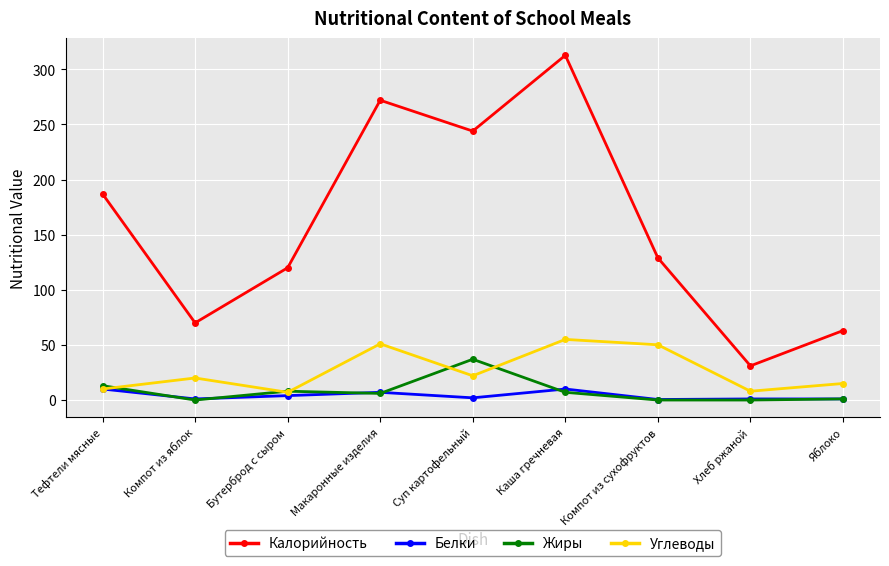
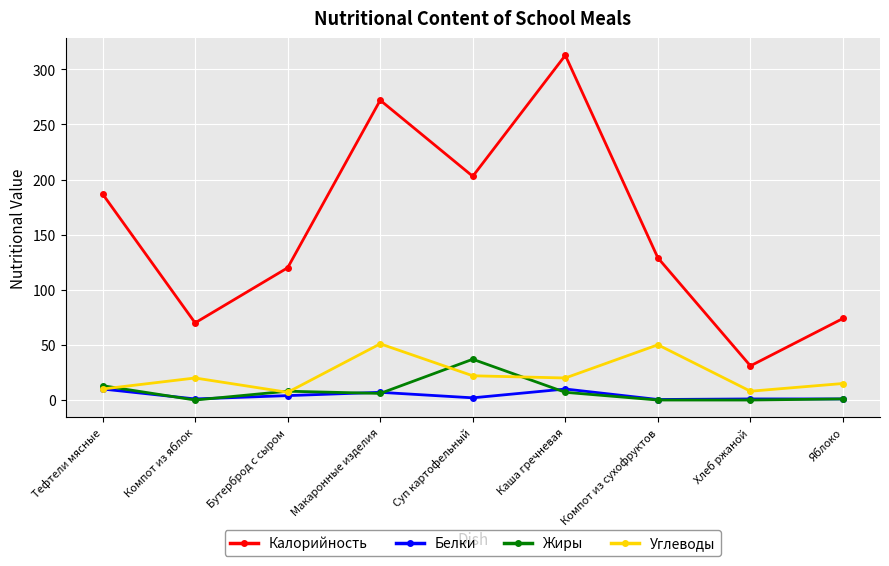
Калорийность, Суп картофельный: 244 -> 203
Углеводы, Каша гречневая: 55 -> 20
Калорийность, Яблоко: 63 -> 74
